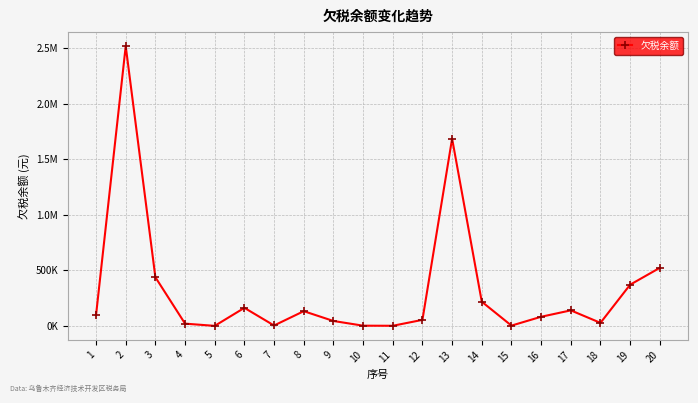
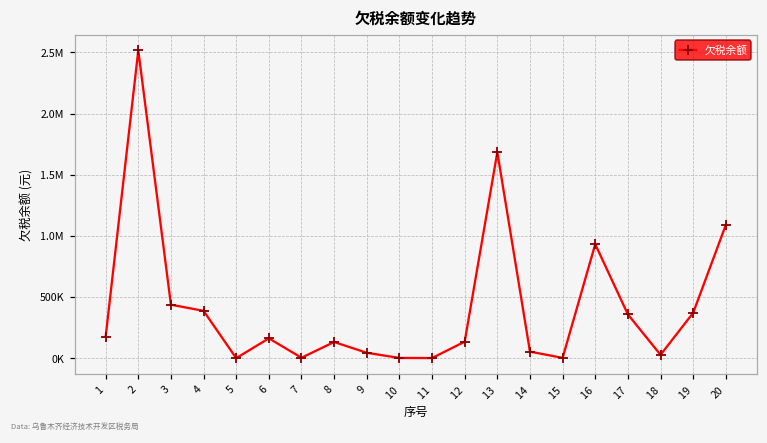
1: 100000 -> 180000
4: 20000 -> 390000
12: 60000 -> 140000
14: 220000 -> 50000
16: 80000 -> 930000
17: 140000 -> 360000
20: 520000 -> 1090000
